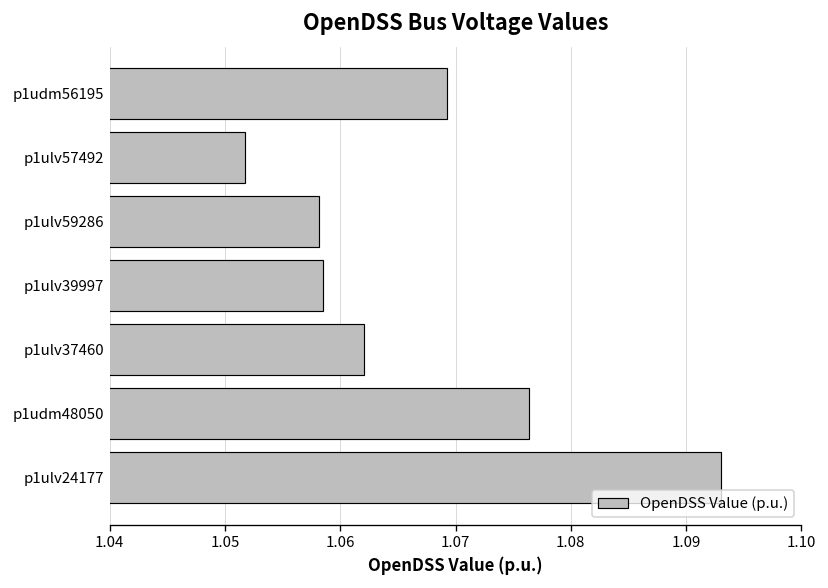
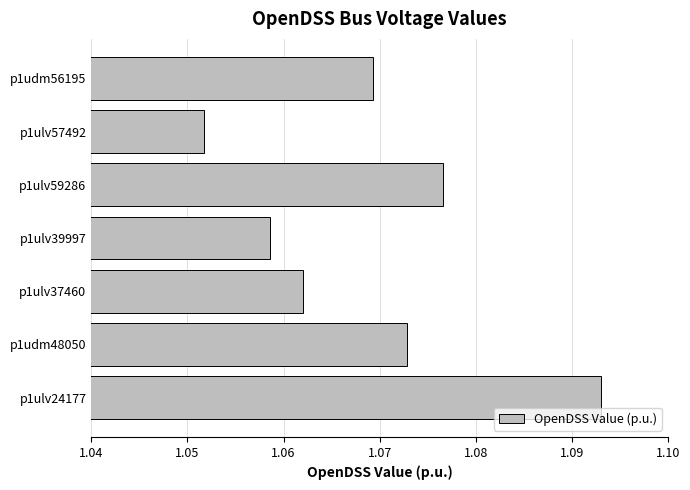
p1ulv59286: 1.058 -> 1.077
p1udm48050: 1.076 -> 1.073
